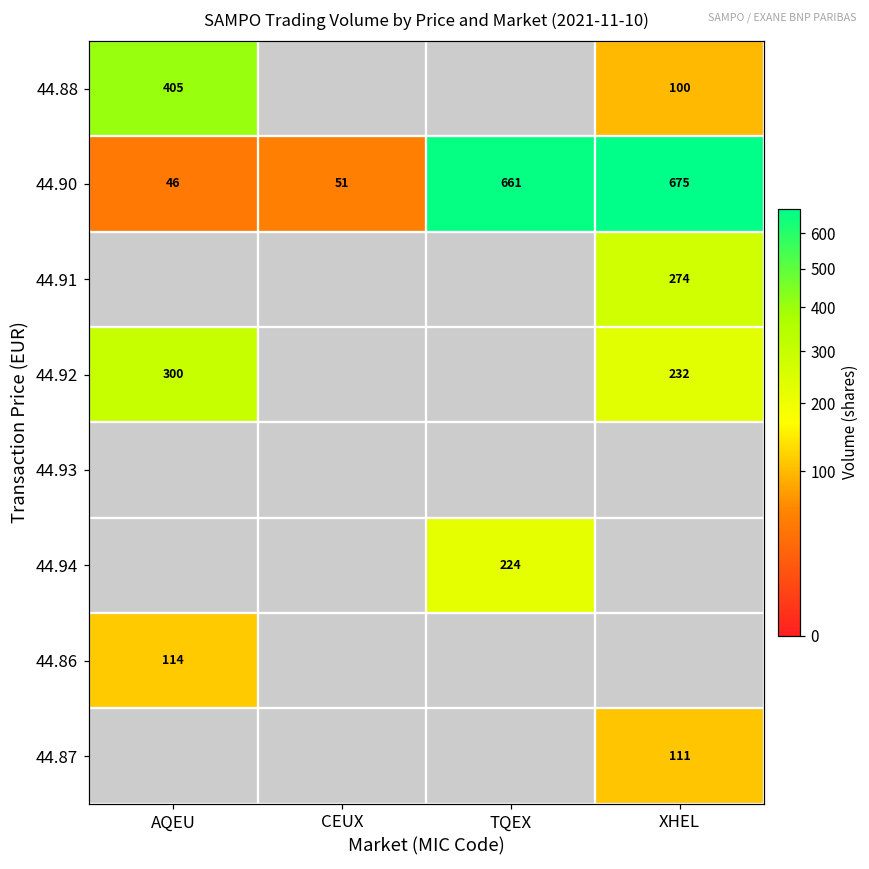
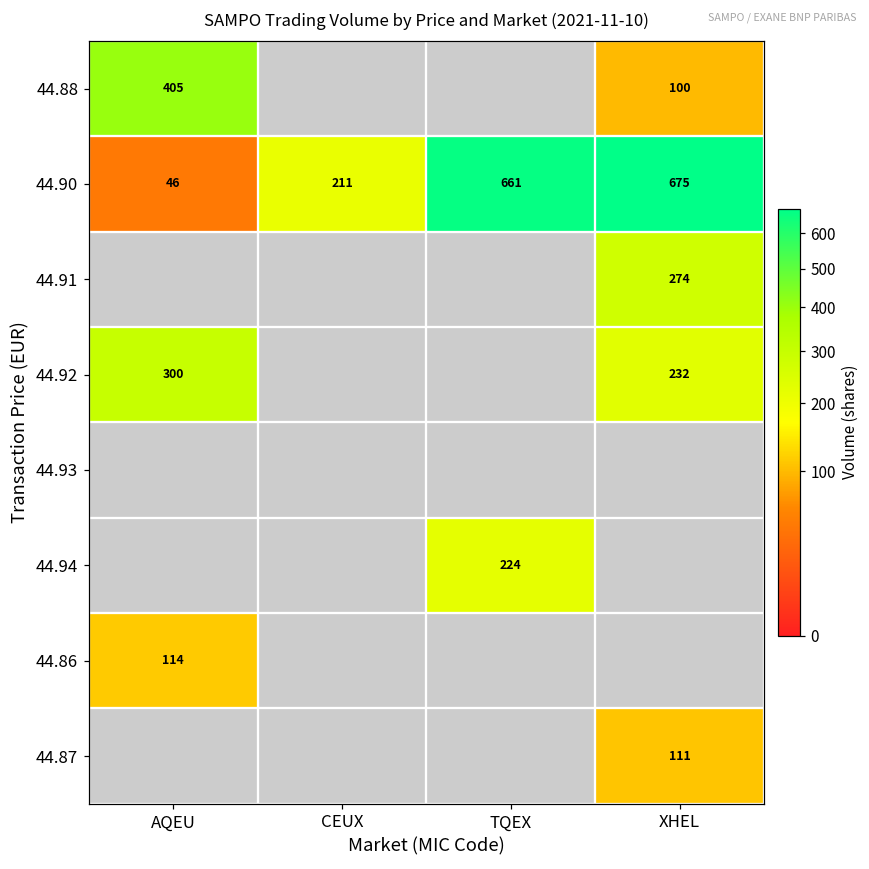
44.90, CEUX: 51 -> 211
